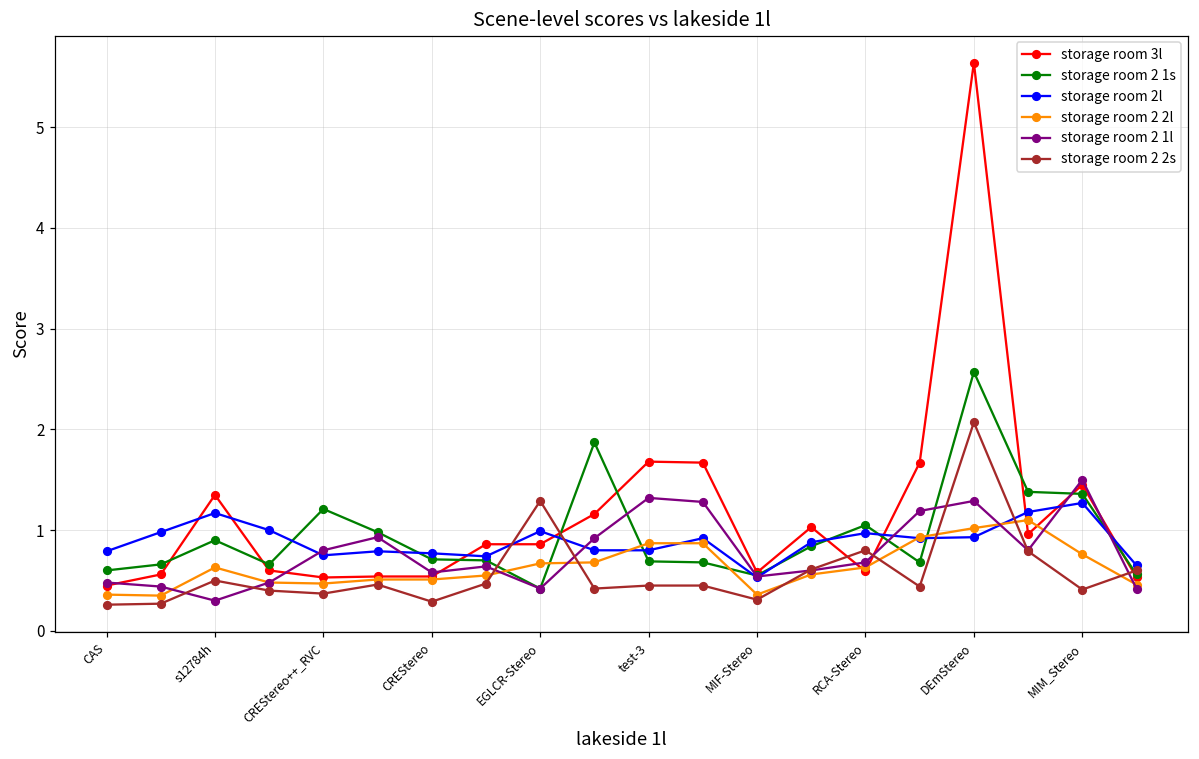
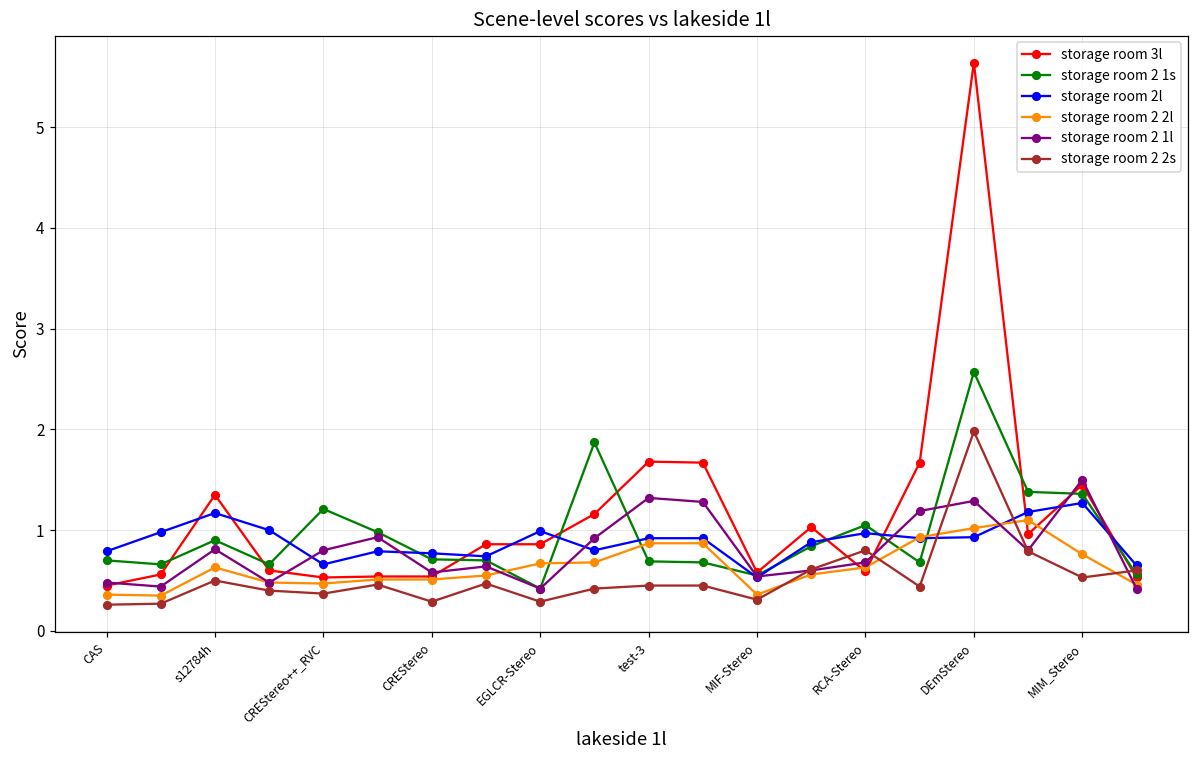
storage room 2 1s, CAS: 0.6 -> 0.7
storage room 2 1l, s12784h: 0.3 -> 0.8
storage room 2l, CREStereo++_RVC: 0.8 -> 0.7
storage room 2 2s, EGLCR-Stereo: 1.3 -> 0.3
storage room 2l, test-3: 0.8 -> 0.9
storage room 2 2s, DEmStereo: 2.1 -> 2.0
storage room 2 2s, MIM_Stereo: 0.4 -> 0.5
